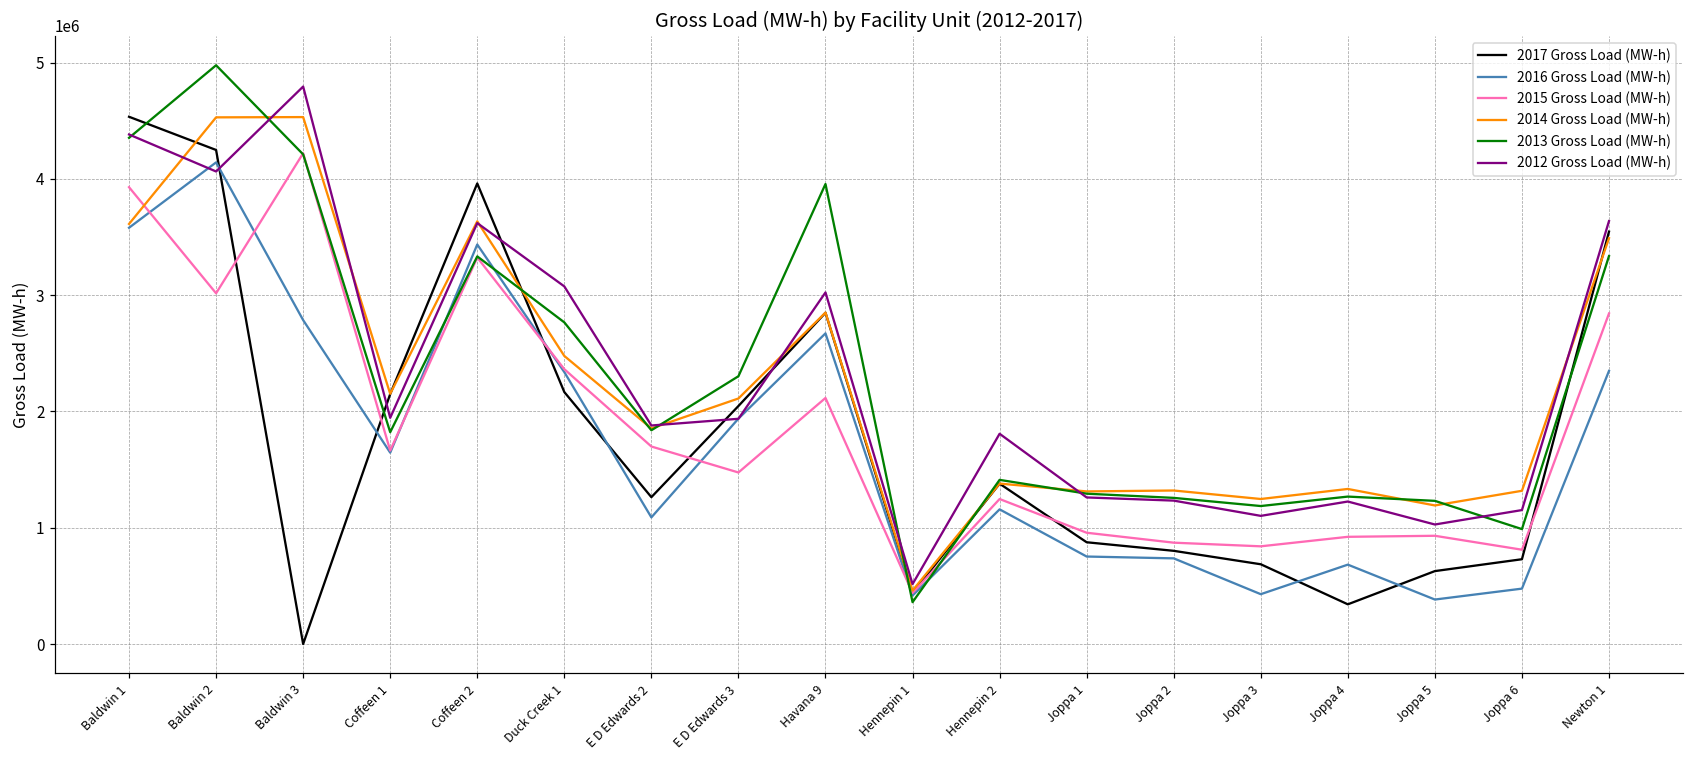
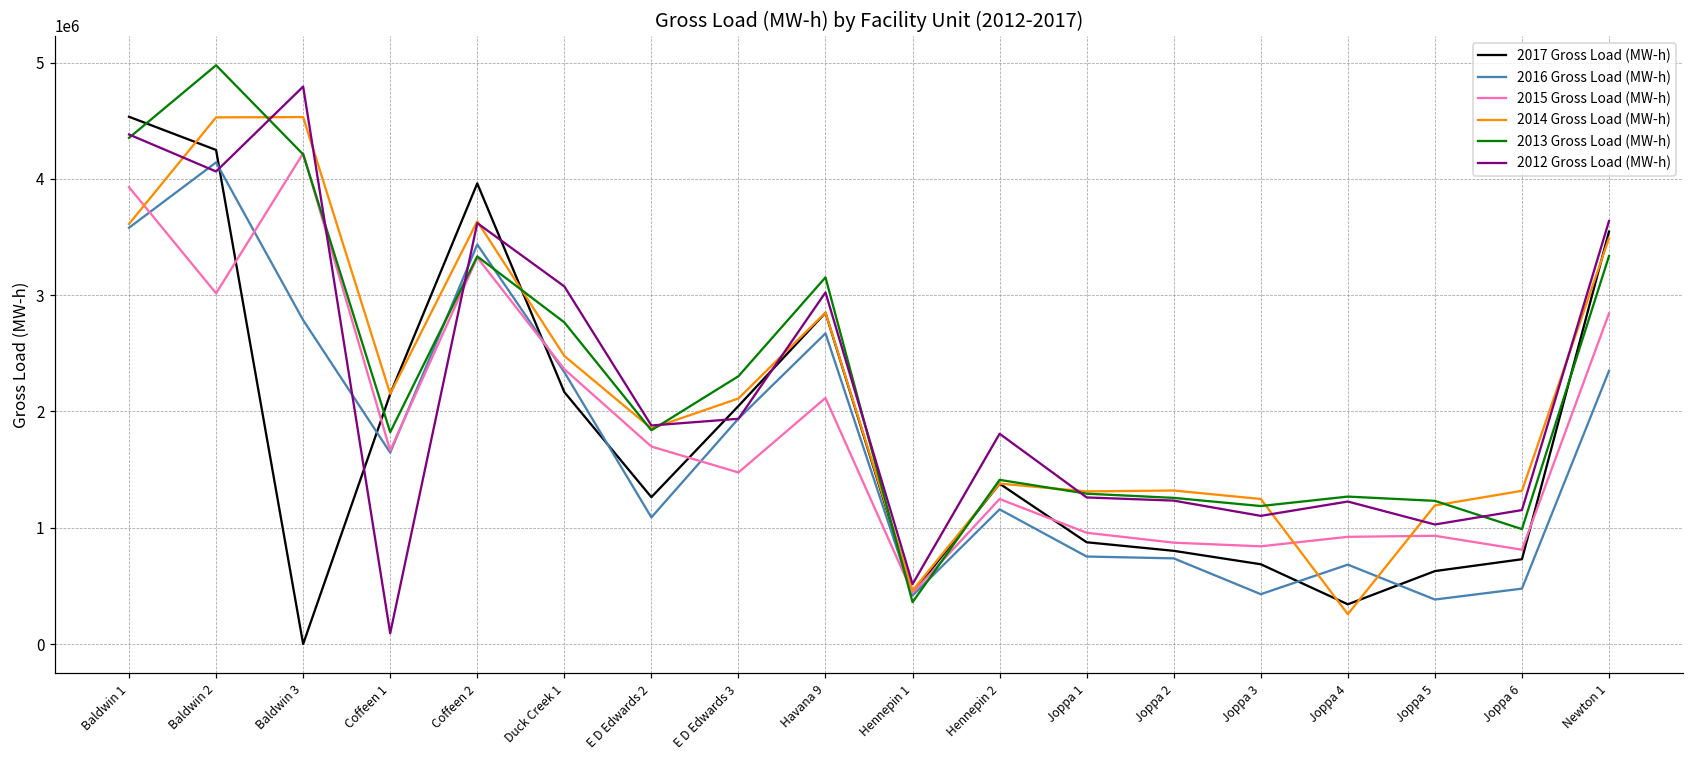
2012 Gross Load (MW-h), Coffeen 1: 1950000 -> 90000
2013 Gross Load (MW-h), Havana 9: 3960000 -> 3150000
2014 Gross Load (MW-h), Joppa 4: 1330000 -> 260000
